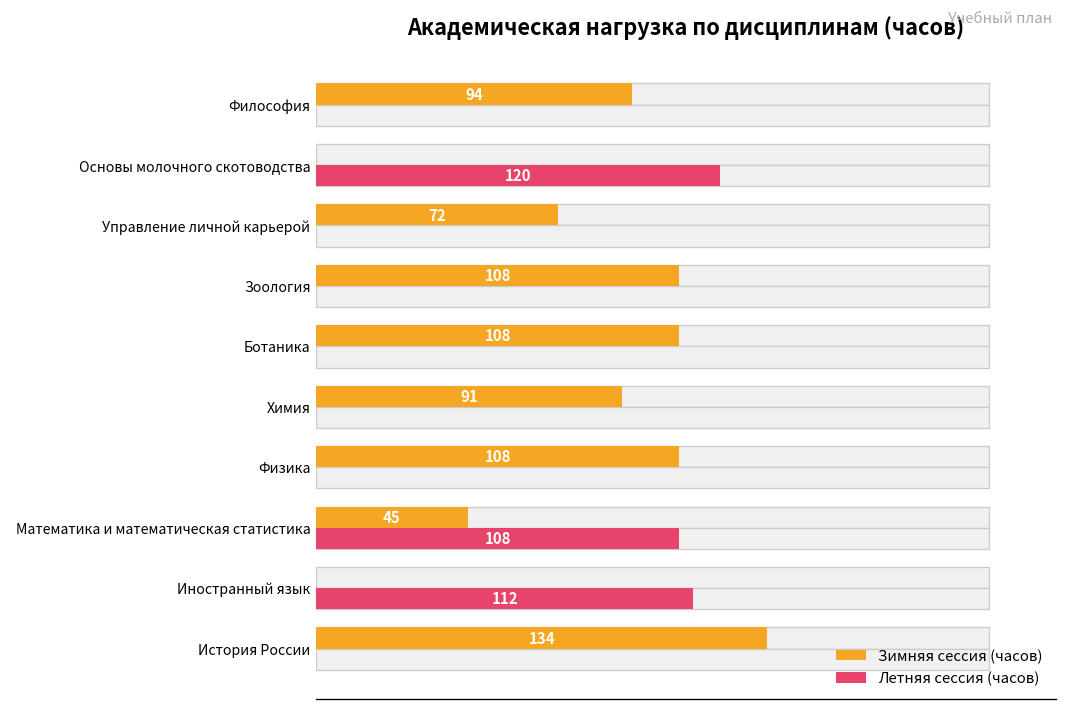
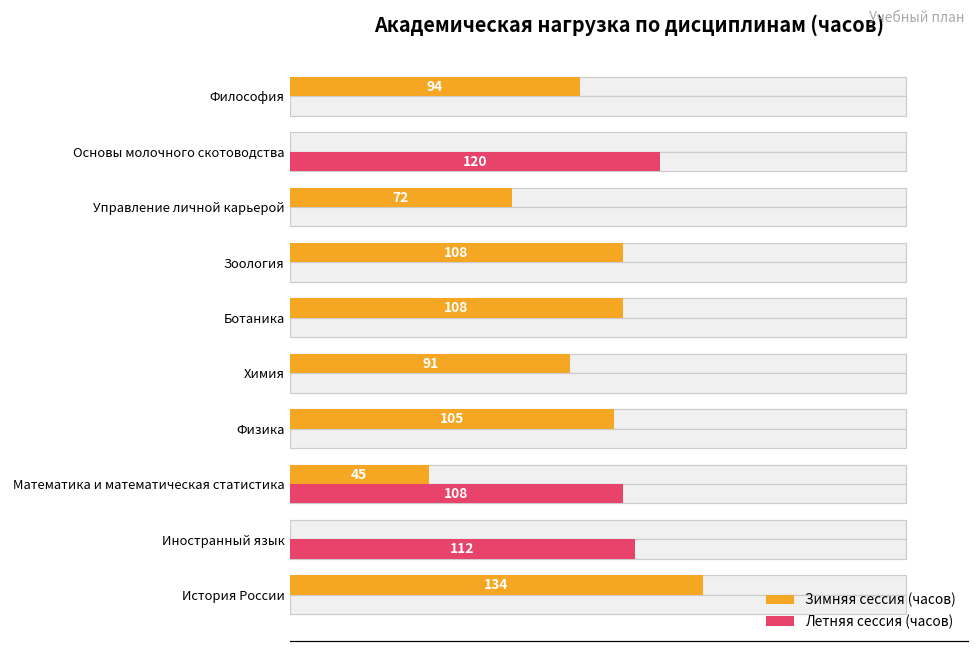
Зимняя сессия (часов), Физика: 108 -> 105
